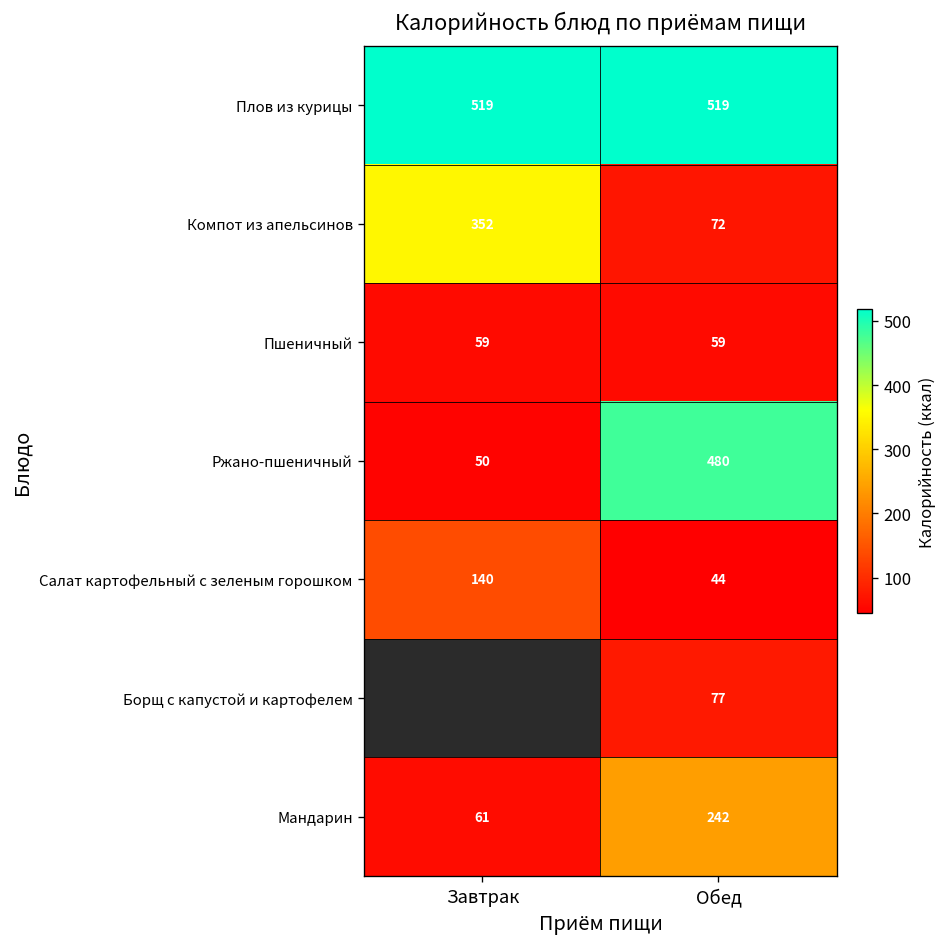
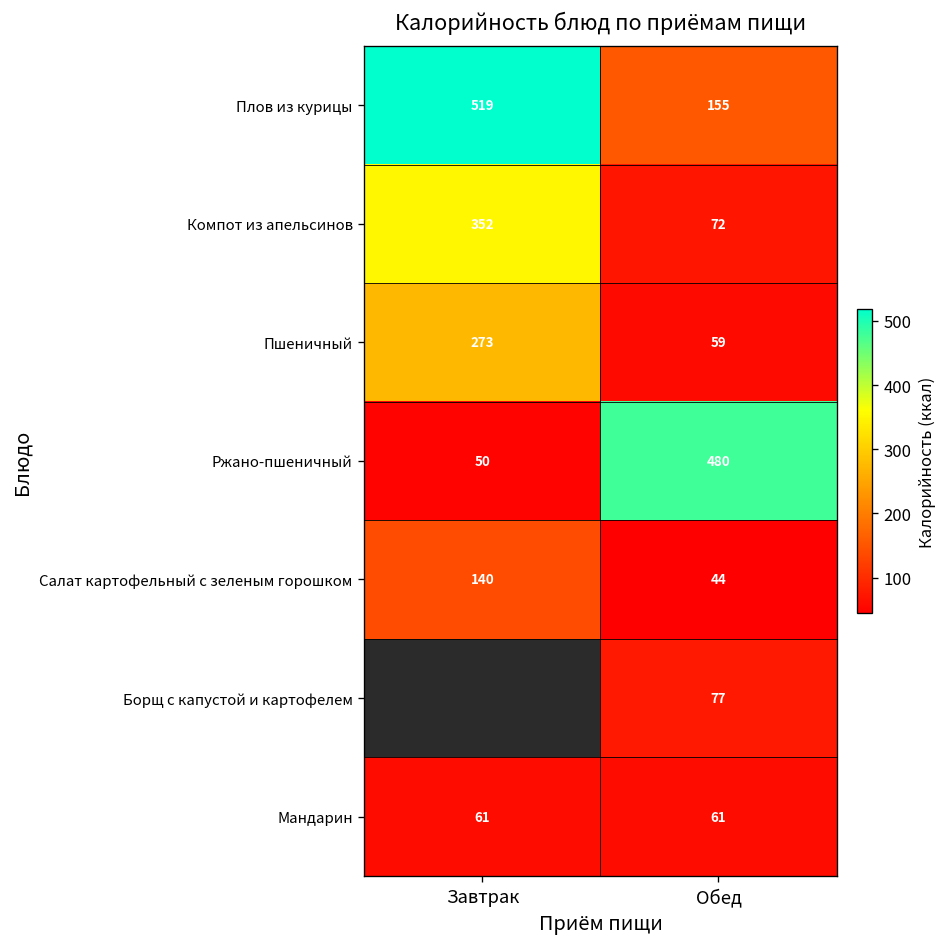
Плов из курицы, Обед: 519 -> 155
Пшеничный, Завтрак: 59 -> 273
Мандарин, Обед: 242 -> 61
